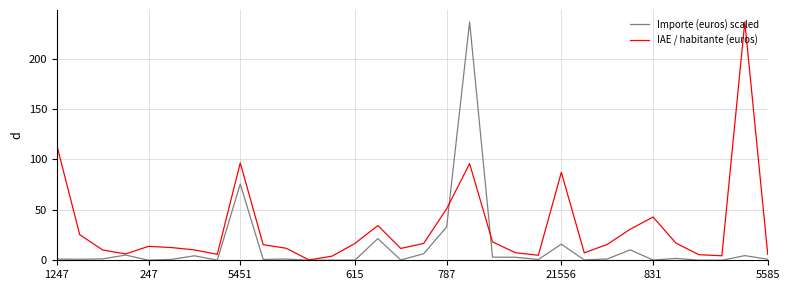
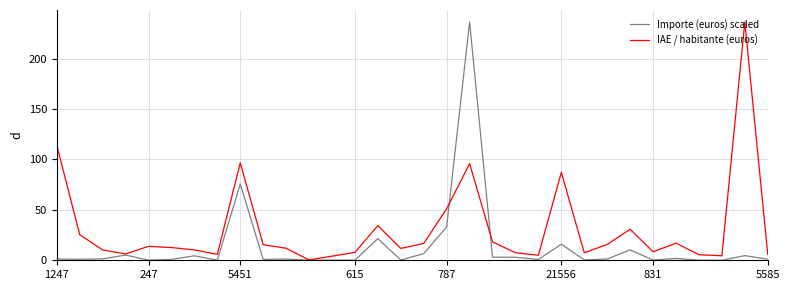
IAE / habitante (euros), 615: 17 -> 8
IAE / habitante (euros), 831: 43 -> 8
